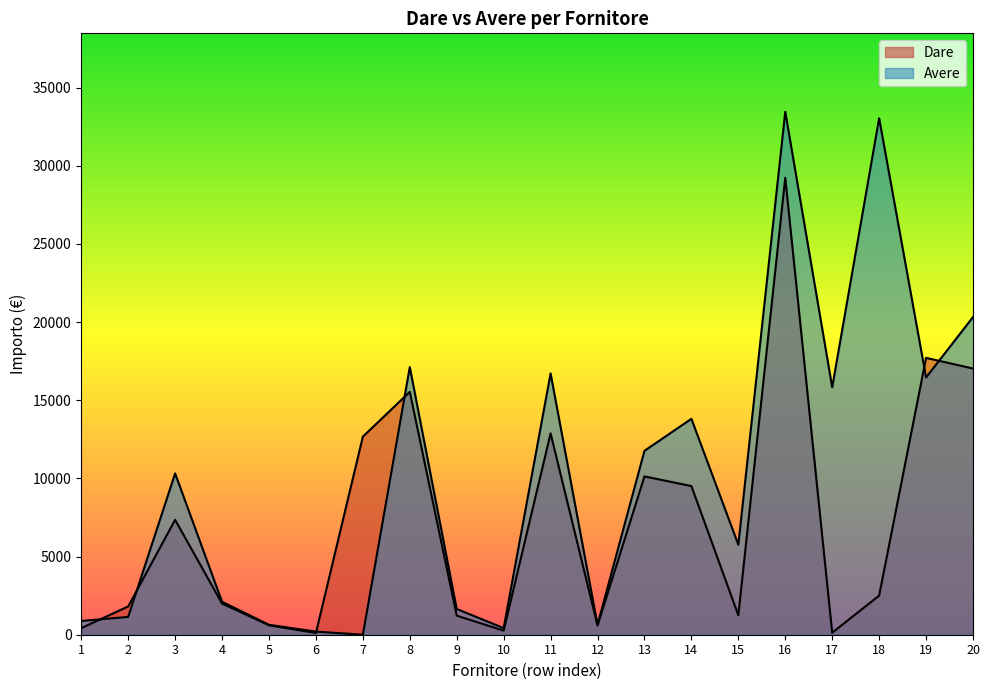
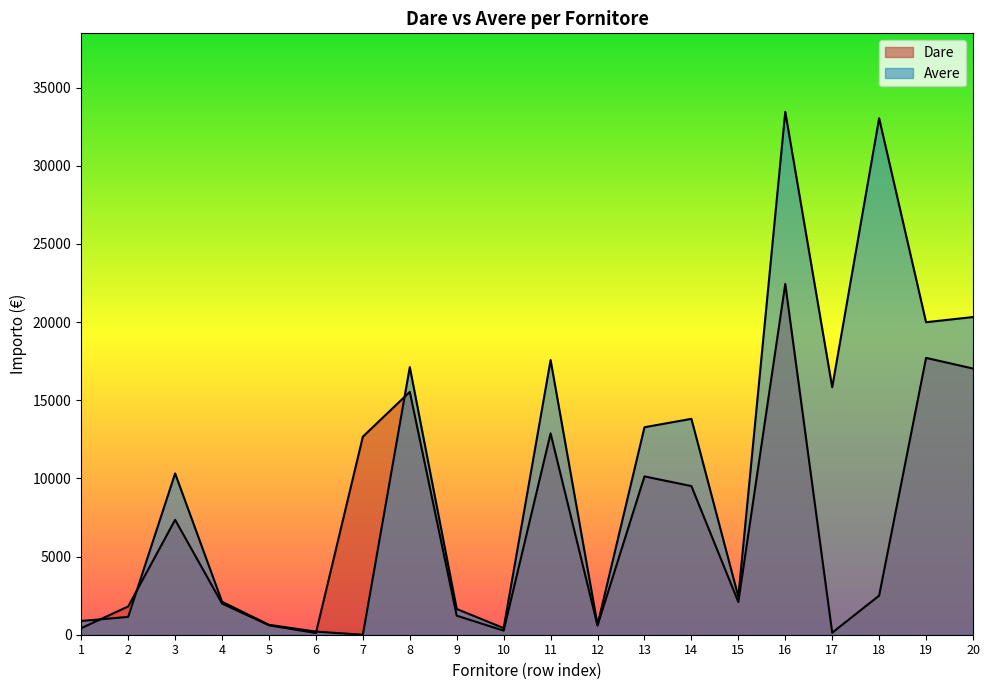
Avere, 11: 16700 -> 17600
Avere, 13: 11800 -> 13300
Dare, 15: 1200 -> 2100
Avere, 15: 5800 -> 2400
Dare, 16: 29200 -> 22400
Avere, 19: 16500 -> 20000
